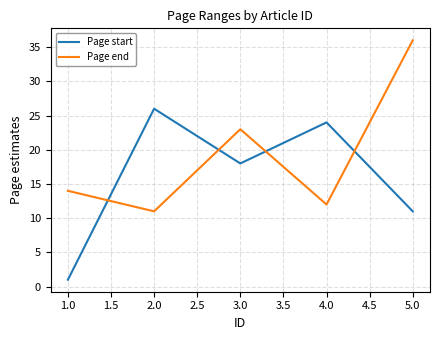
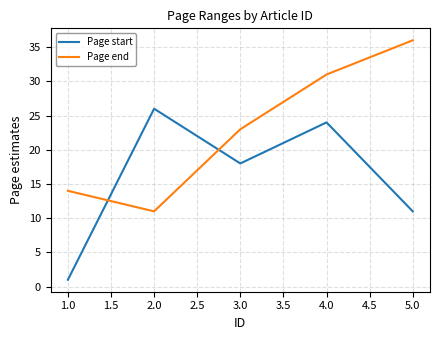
Page end, 4.0: 12 -> 31
